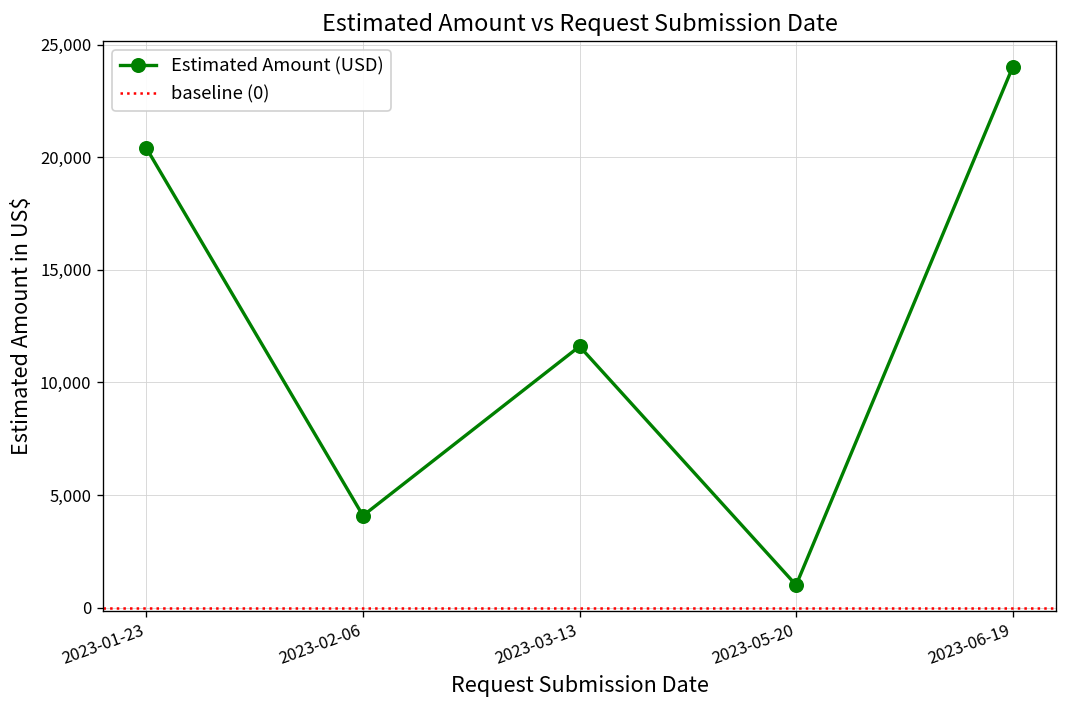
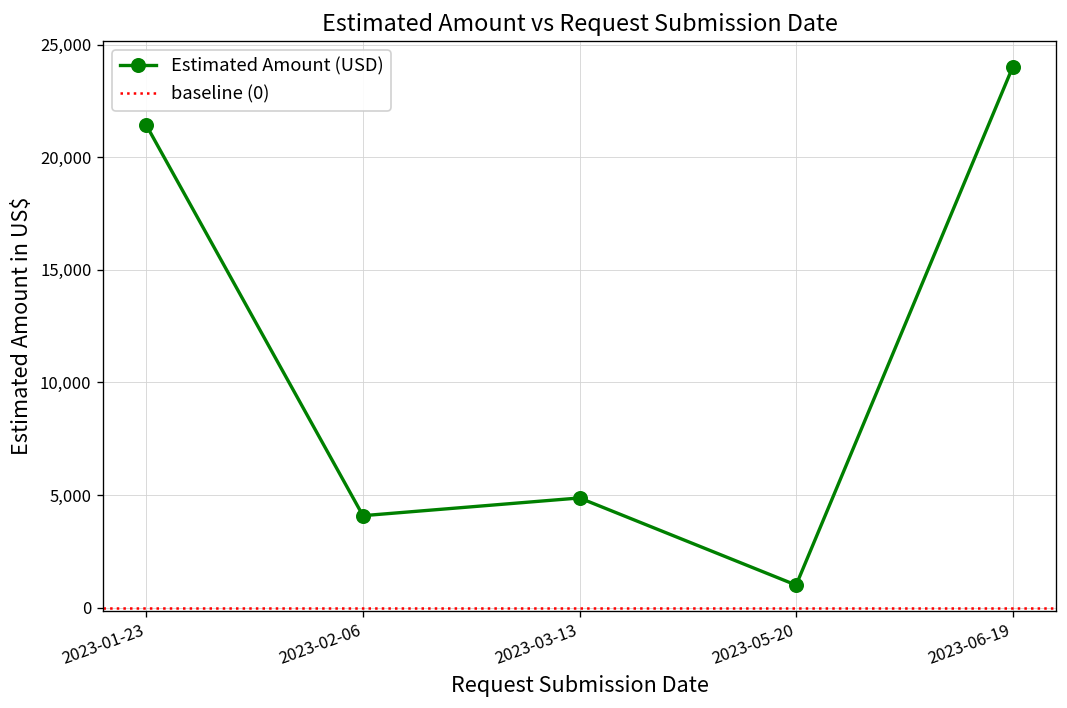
2023-01-23: 20,400 -> 21,400
2023-03-13: 11,600 -> 4,900
